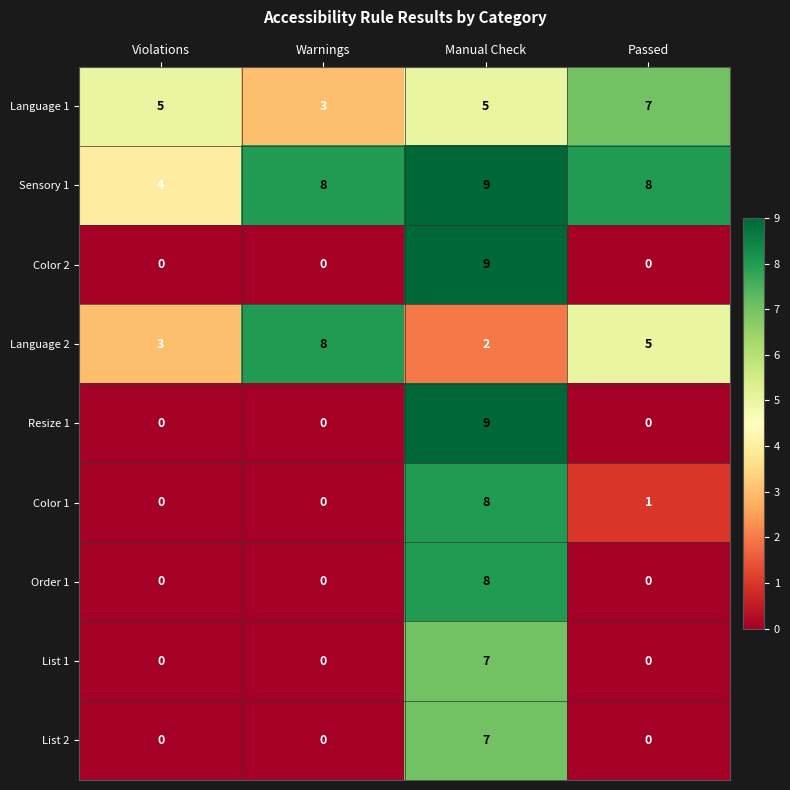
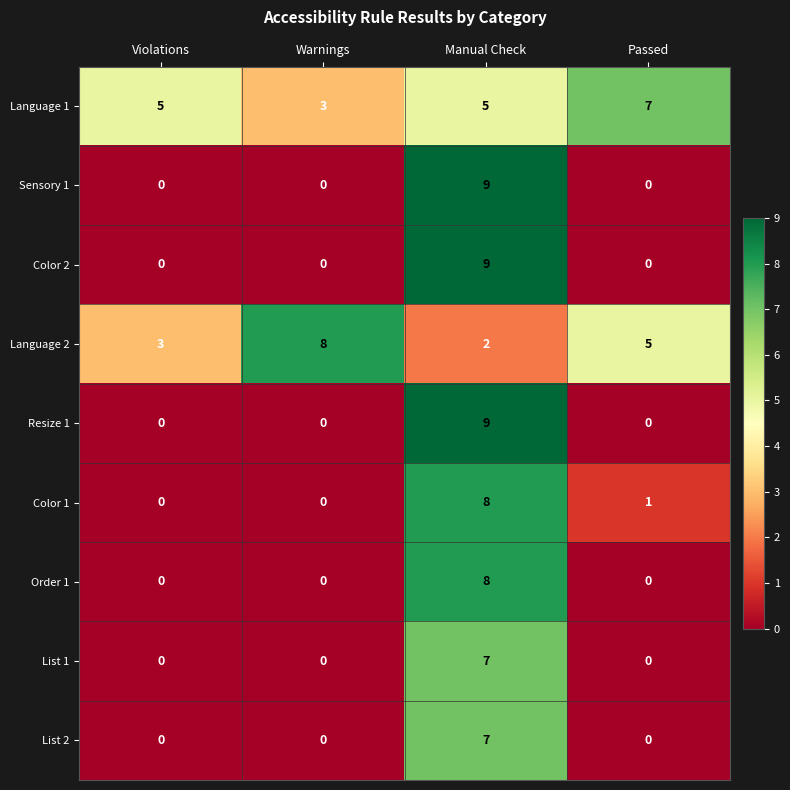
Sensory 1, Violations: 4 -> 0
Sensory 1, Warnings: 8 -> 0
Sensory 1, Passed: 8 -> 0
